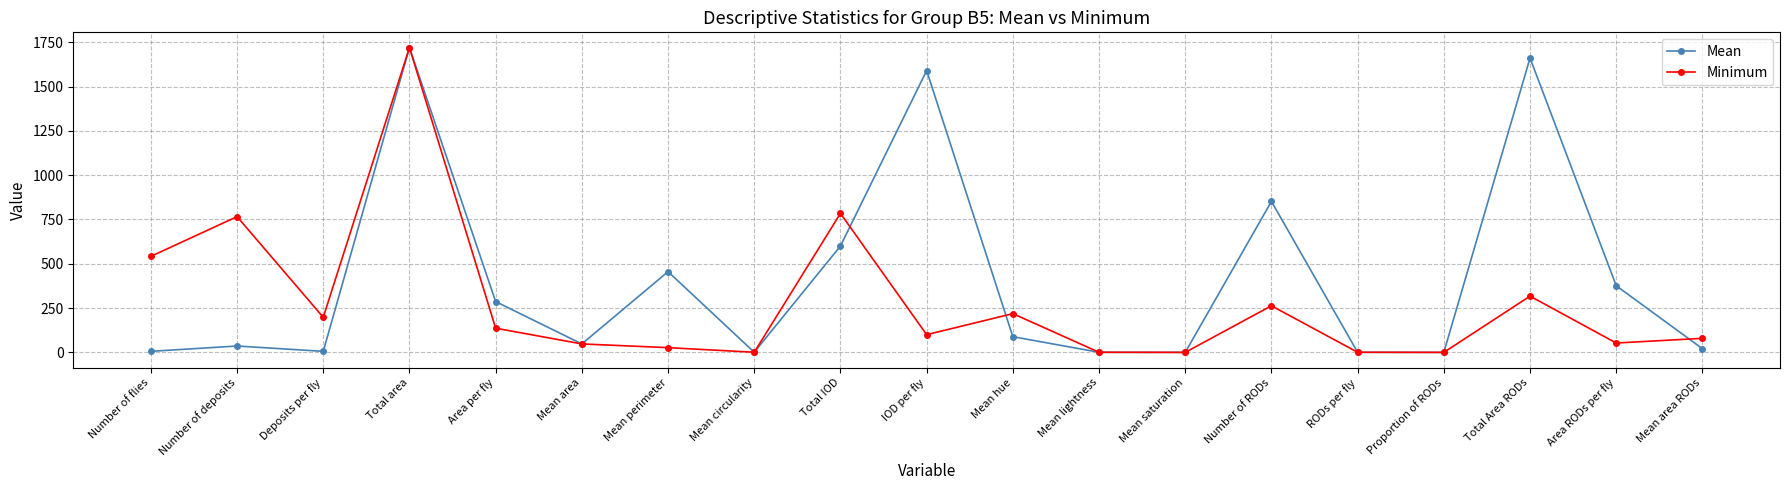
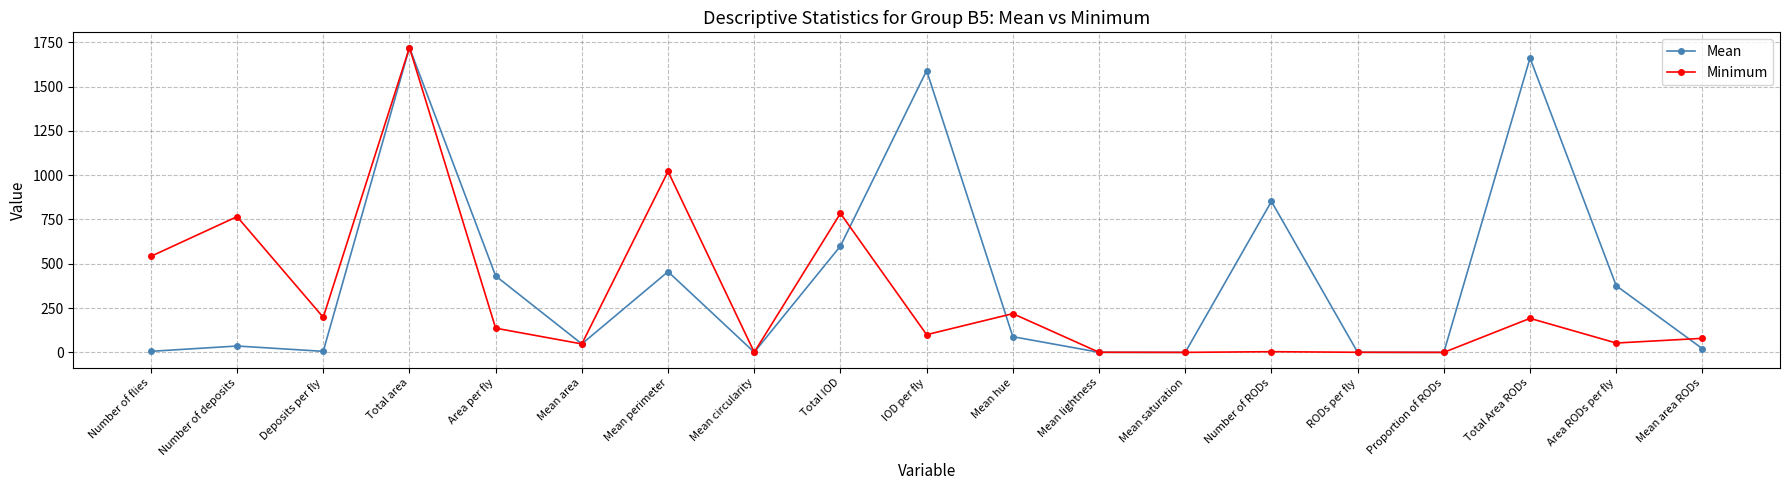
Mean, Area per fly: 290 -> 430
Minimum, Mean perimeter: 30 -> 1020
Minimum, Number of RODs: 260 -> 0
Minimum, Total Area RODs: 320 -> 190
